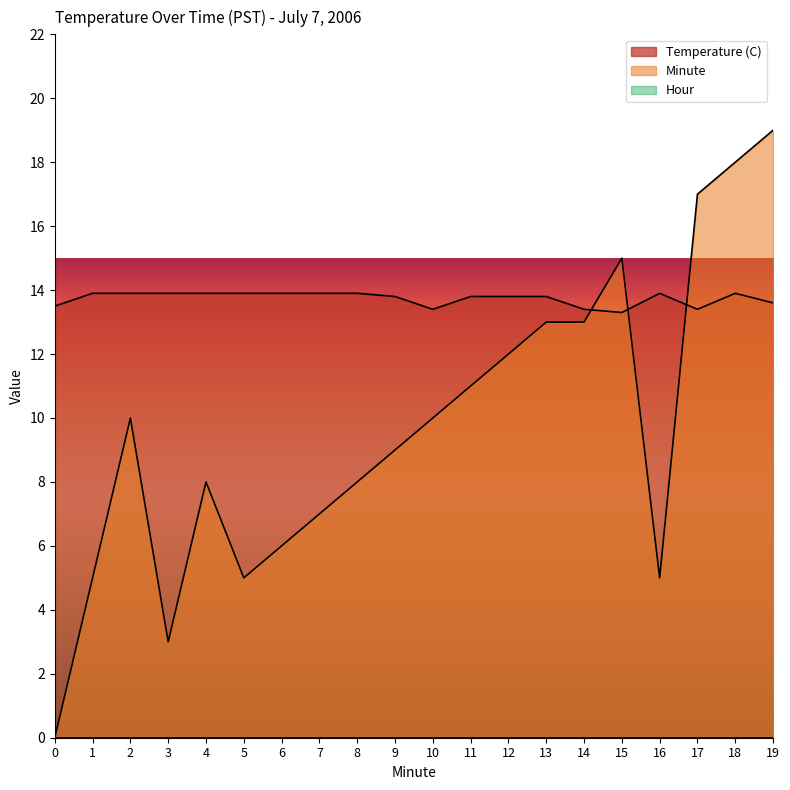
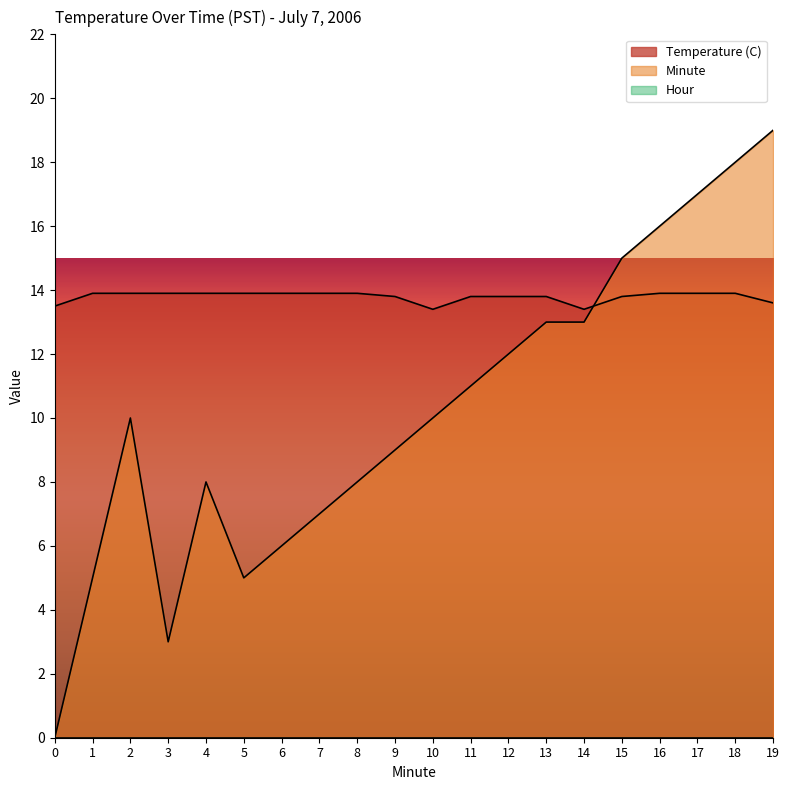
Temperature (C), 15: 13.3 -> 13.8
Minute, 16: 5 -> 16
Temperature (C), 17: 13.4 -> 13.9
